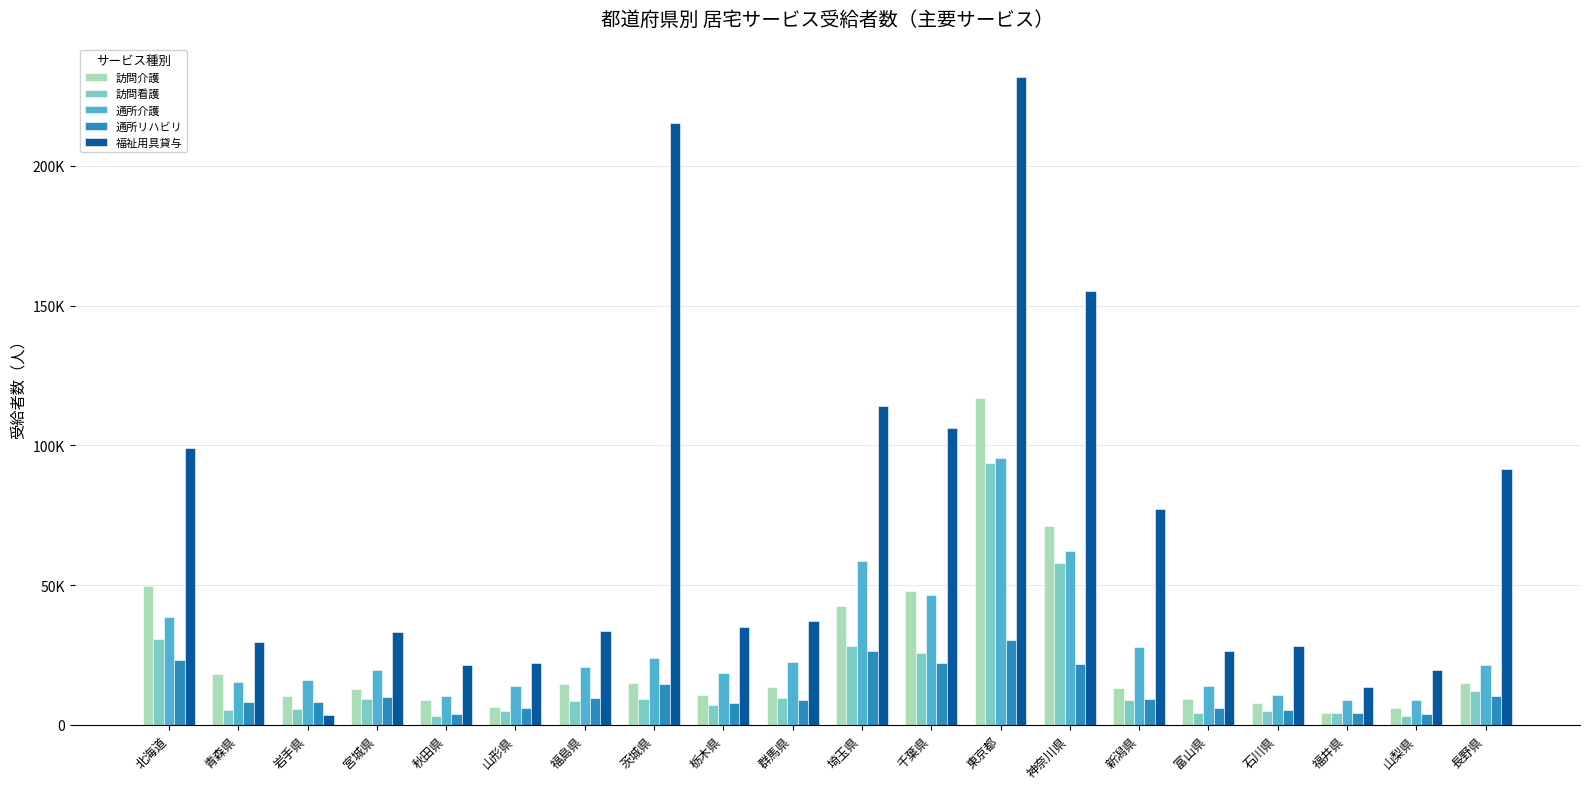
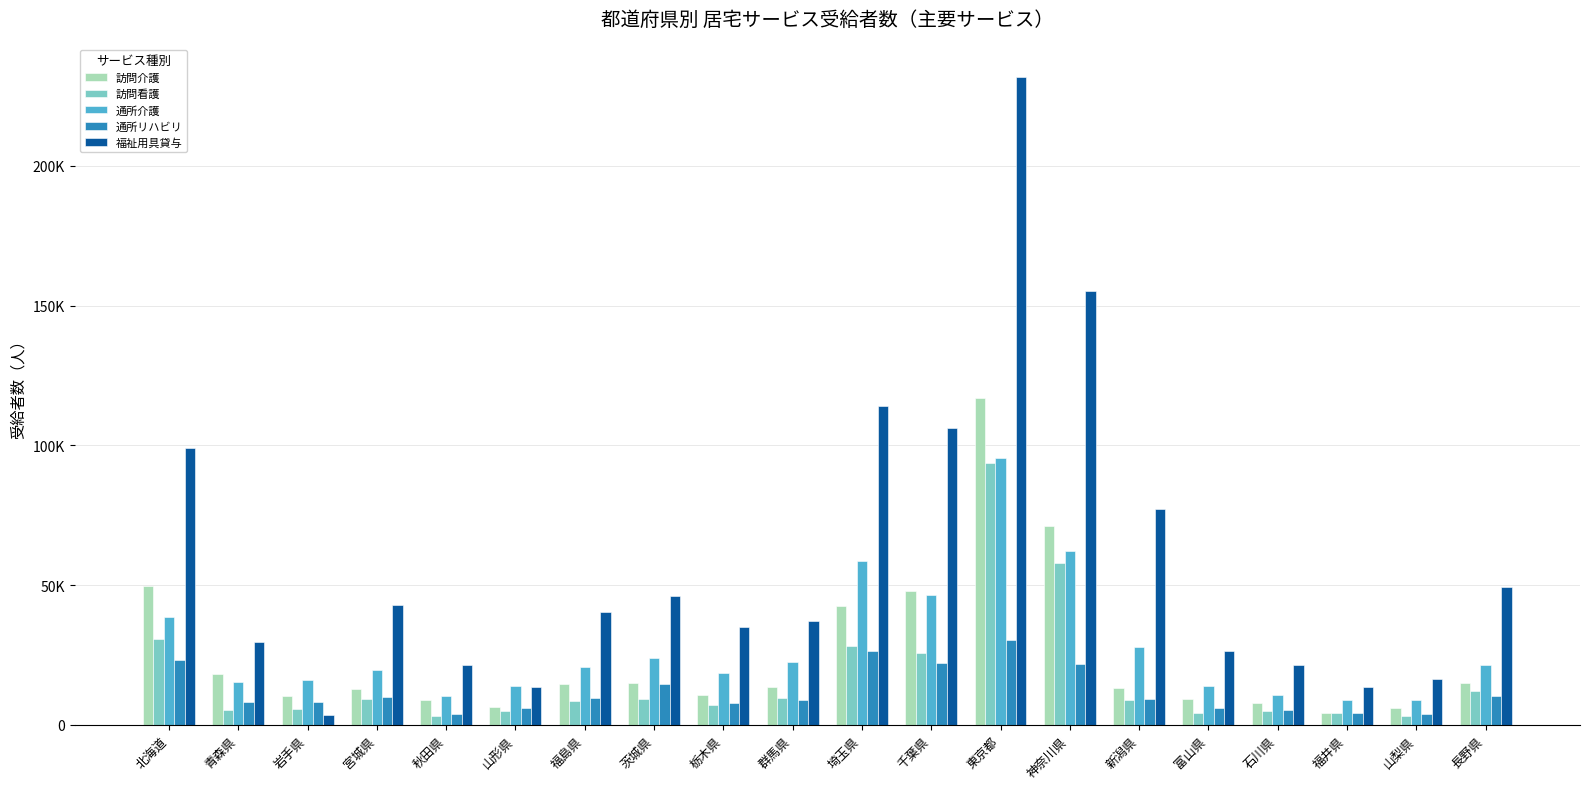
福祉用具貸与, 宮城県: 33000 -> 43000
福祉用具貸与, 山形県: 22000 -> 14000
福祉用具貸与, 福島県: 34000 -> 40000
福祉用具貸与, 茨城県: 215000 -> 46000
福祉用具貸与, 石川県: 28000 -> 21000
福祉用具貸与, 山梨県: 20000 -> 16000
福祉用具貸与, 長野県: 91000 -> 49000
